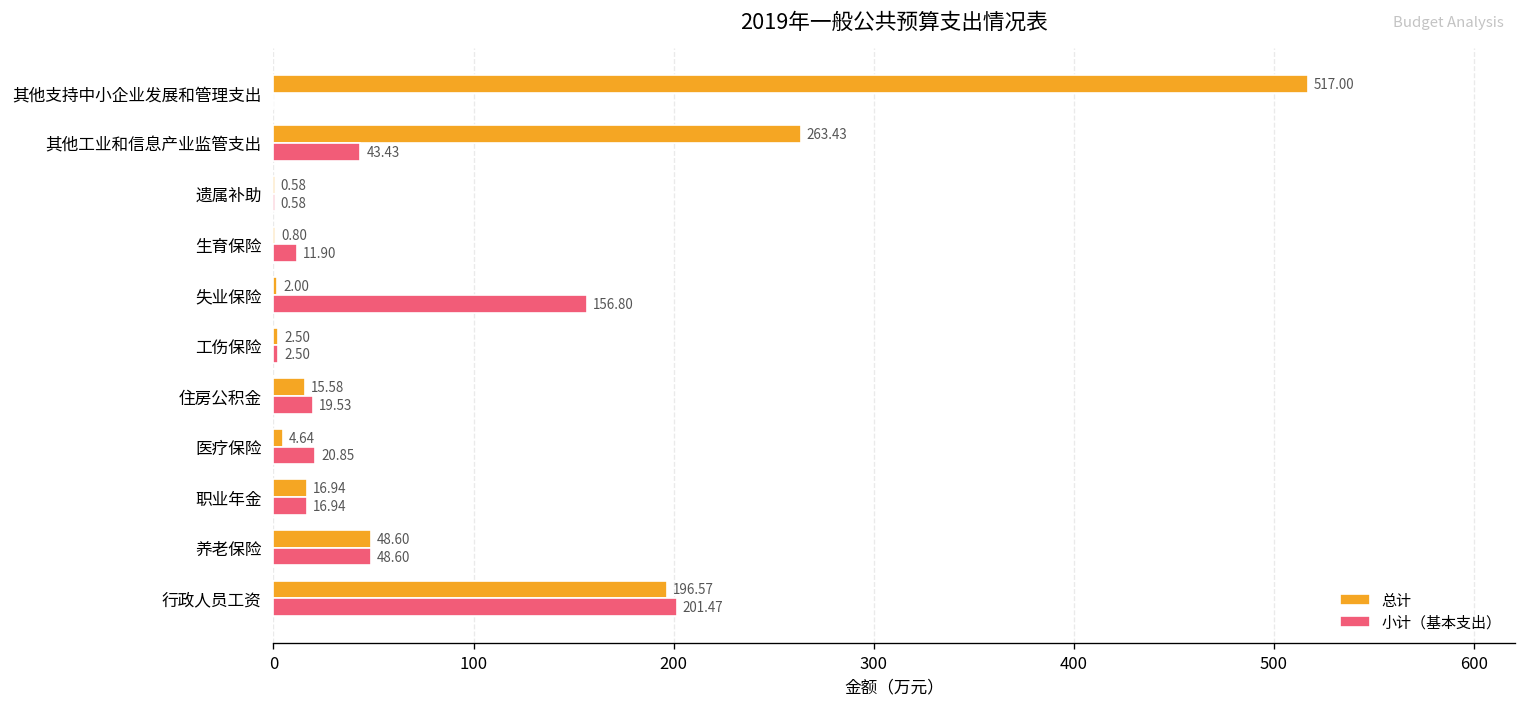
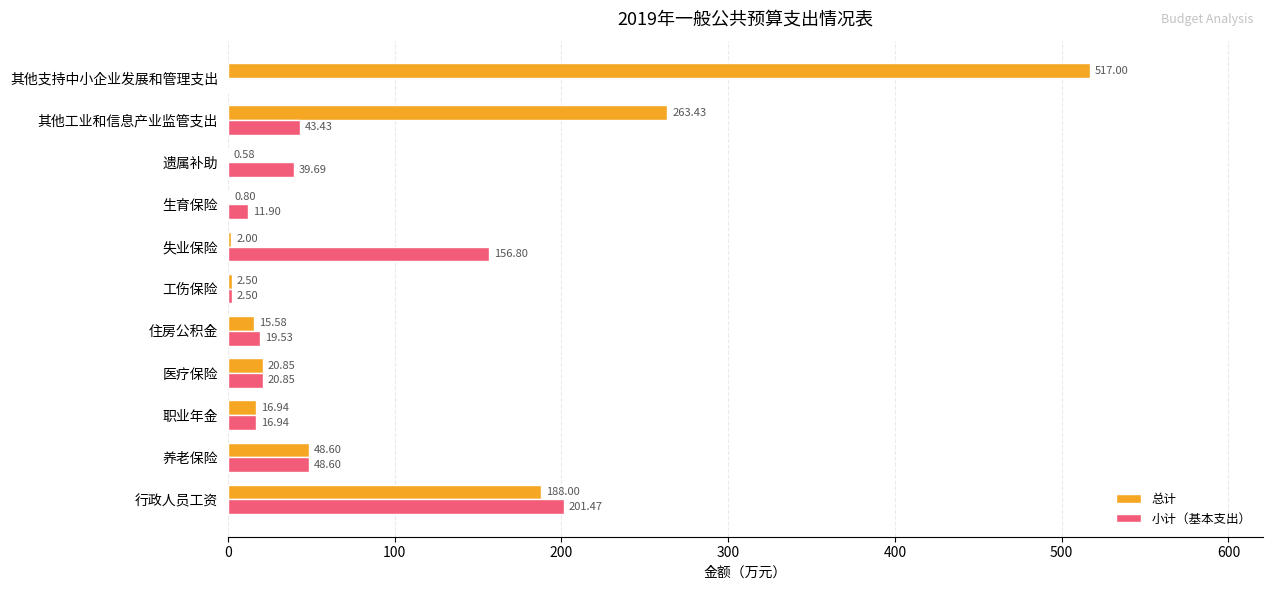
小计（基本支出）, 遗属补助: 0.58 -> 39.69
总计, 医疗保险: 4.64 -> 20.85
总计, 行政人员工资: 196.57 -> 188.00
